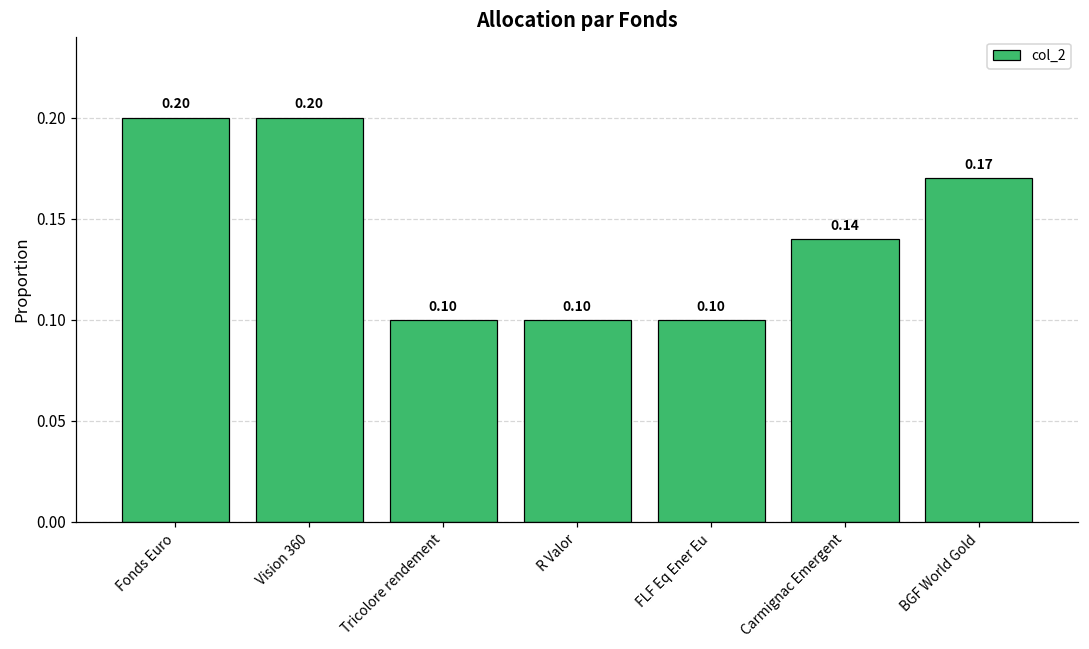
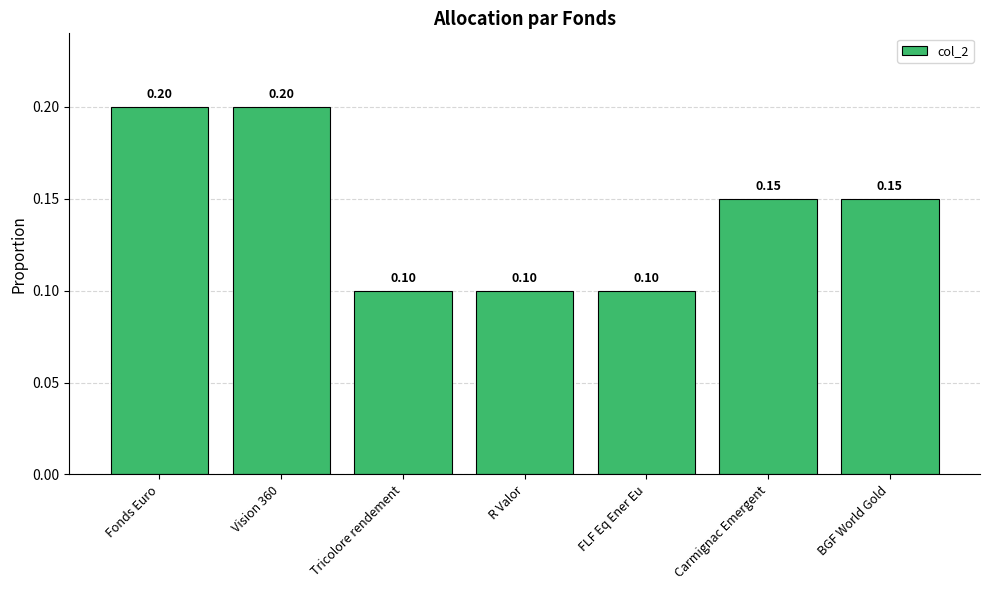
Carmignac Emergent: 0.14 -> 0.15
BGF World Gold: 0.17 -> 0.15
